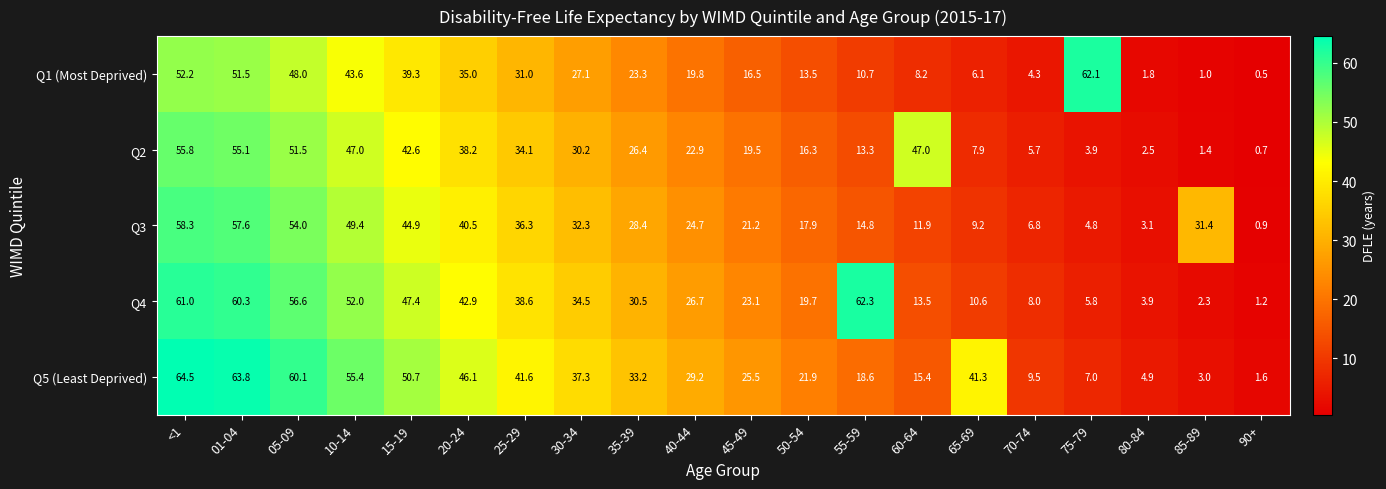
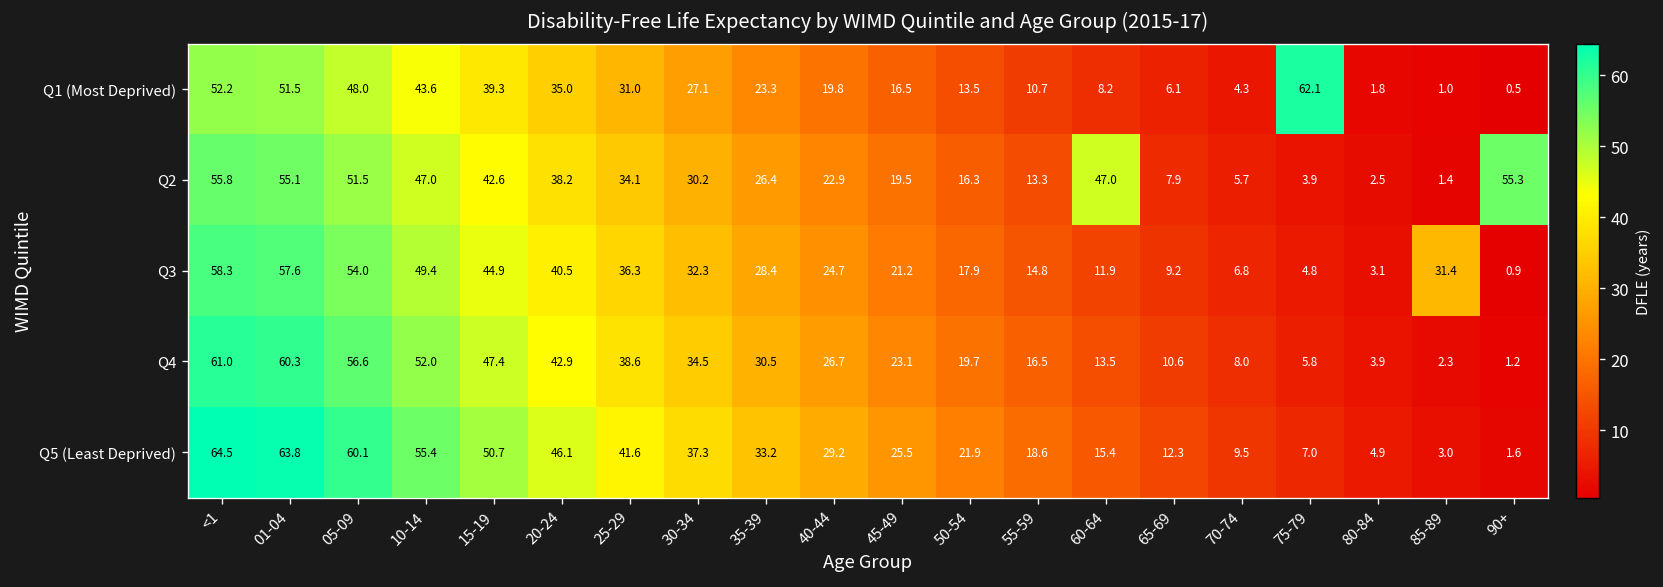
Q2, 90+: 0.7 -> 55.3
Q4, 55-59: 62.3 -> 16.5
Q5 (Least Deprived), 65-69: 41.3 -> 12.3
